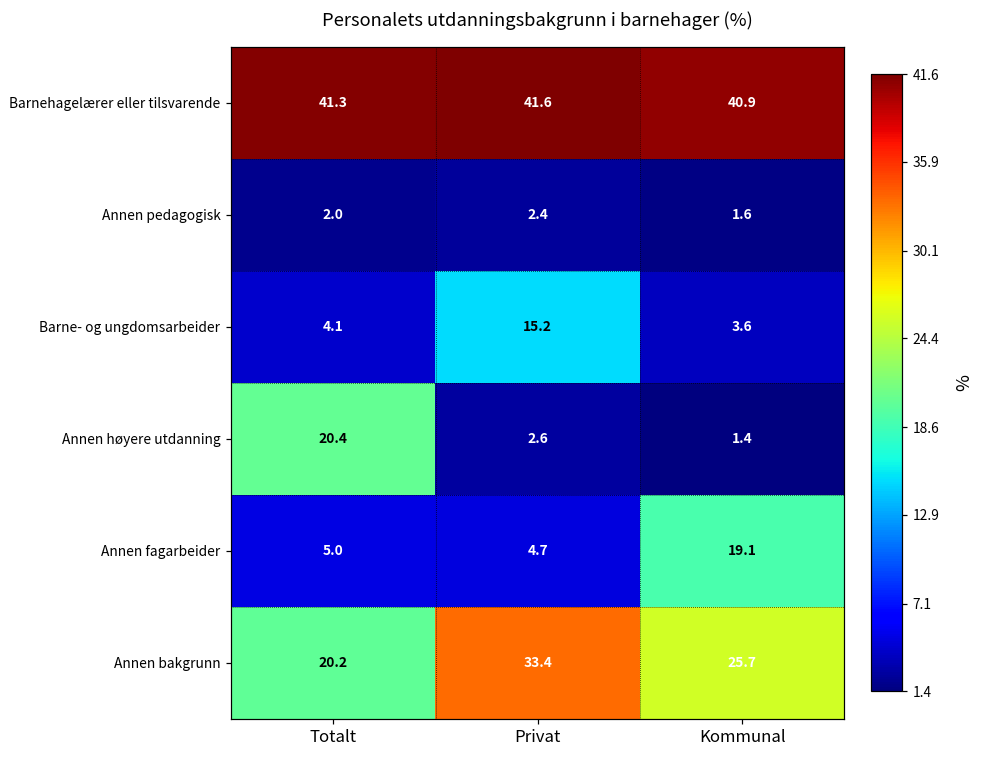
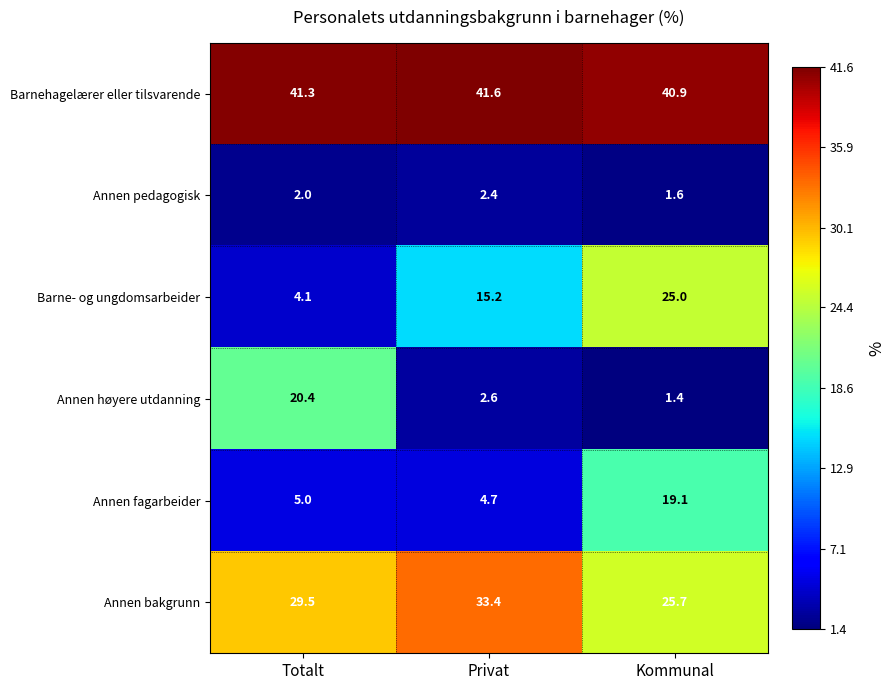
Barne- og ungdomsarbeider, Kommunal: 3.6 -> 25.0
Annen bakgrunn, Totalt: 20.2 -> 29.5
